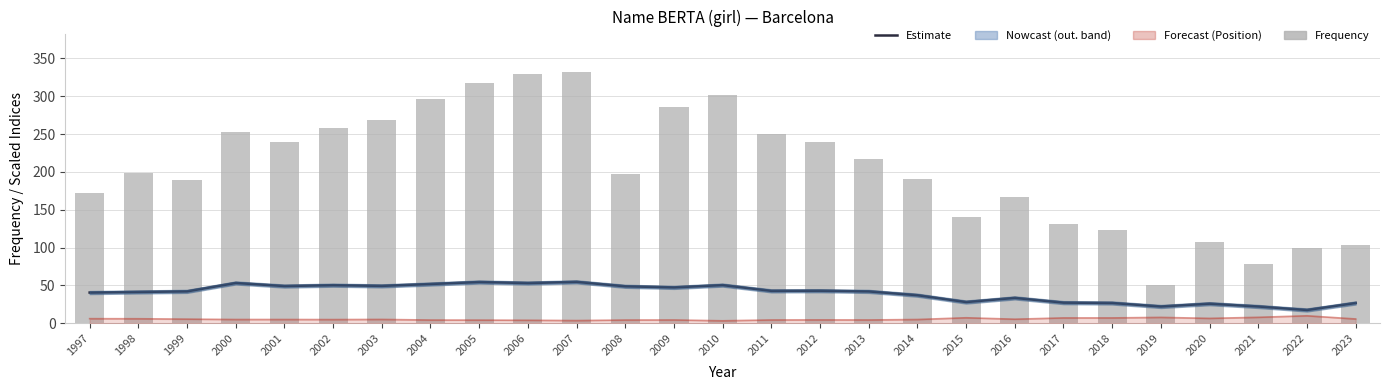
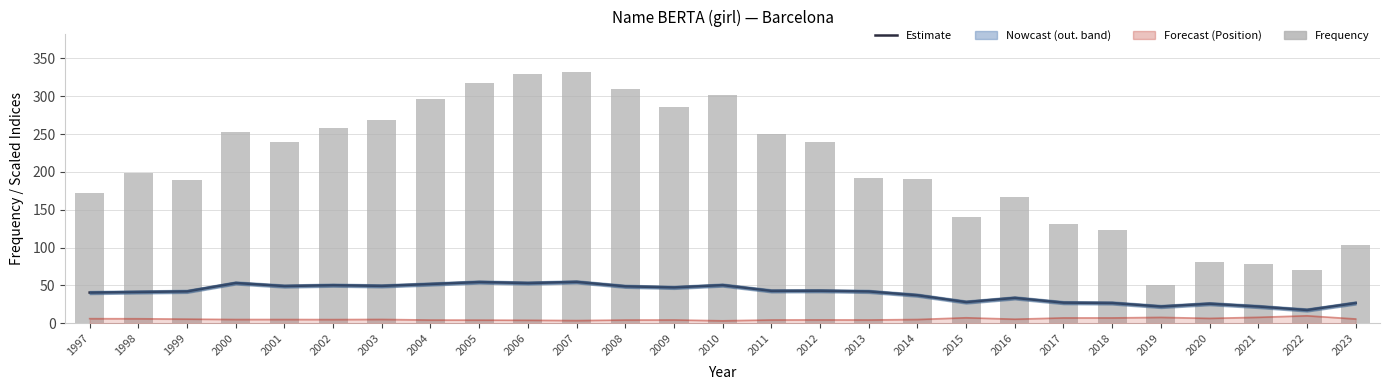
Frequency, 2008: 200 -> 310
Frequency, 2013: 220 -> 190
Frequency, 2020: 110 -> 80
Frequency, 2022: 100 -> 70
